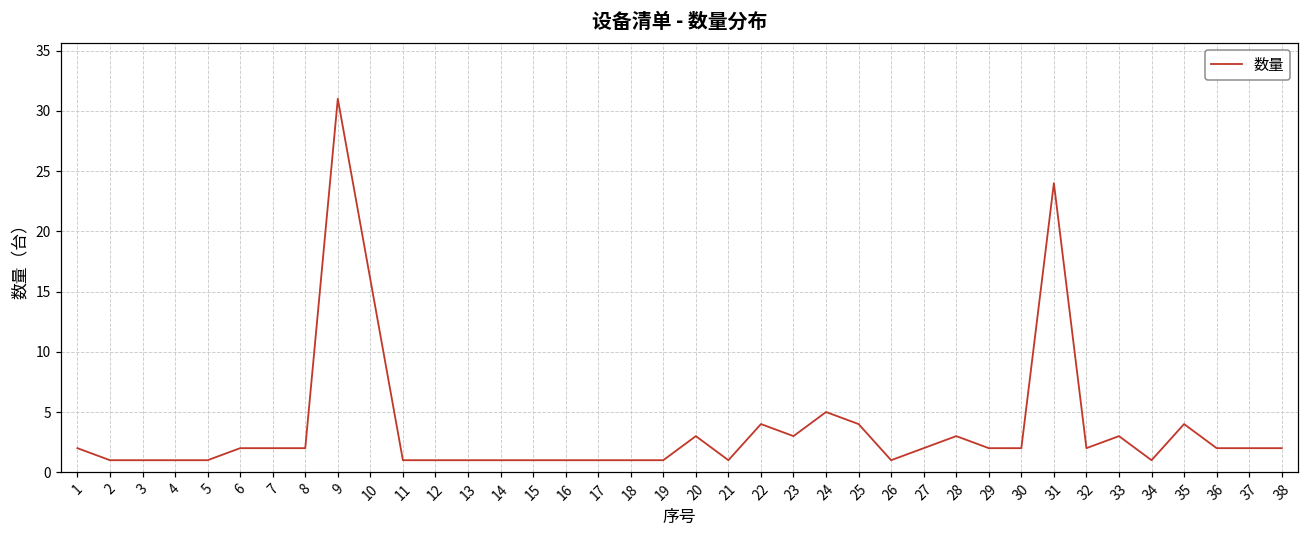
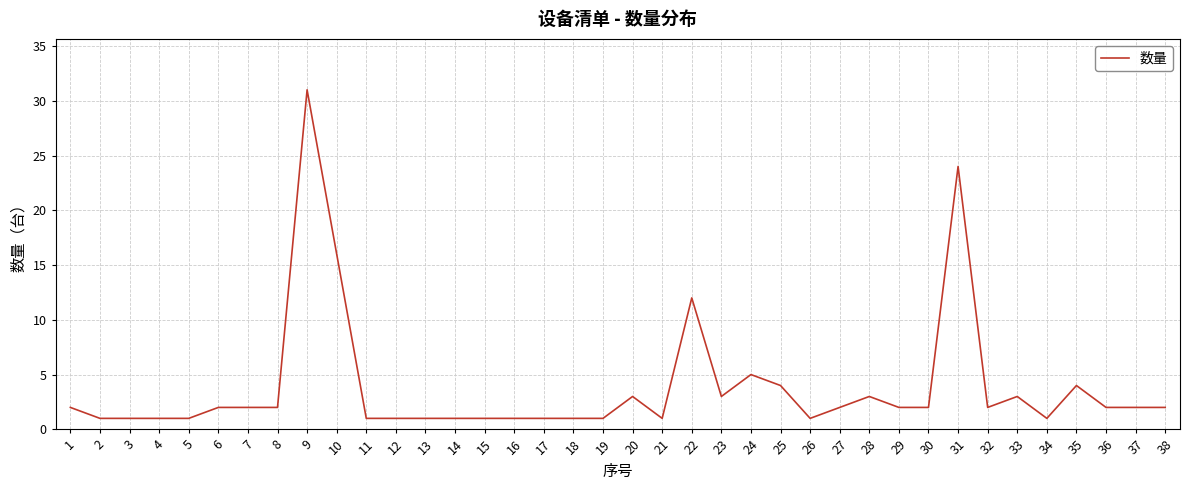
22: 4 -> 12
